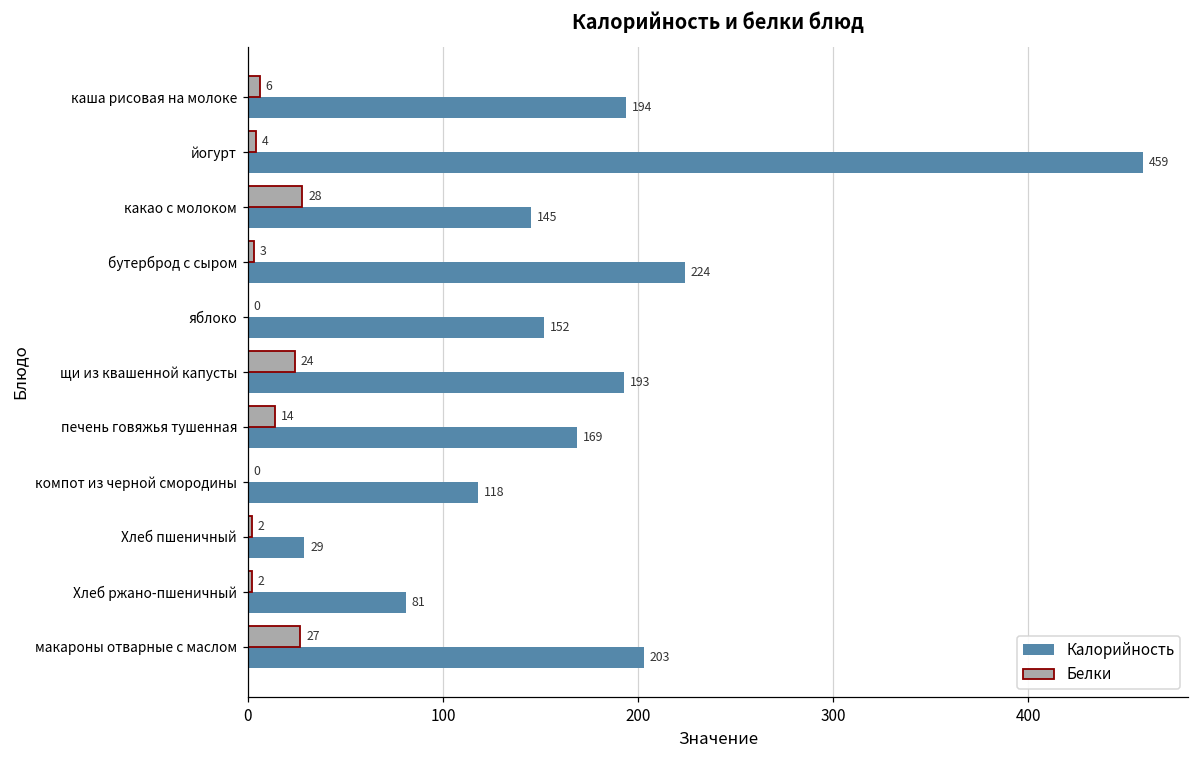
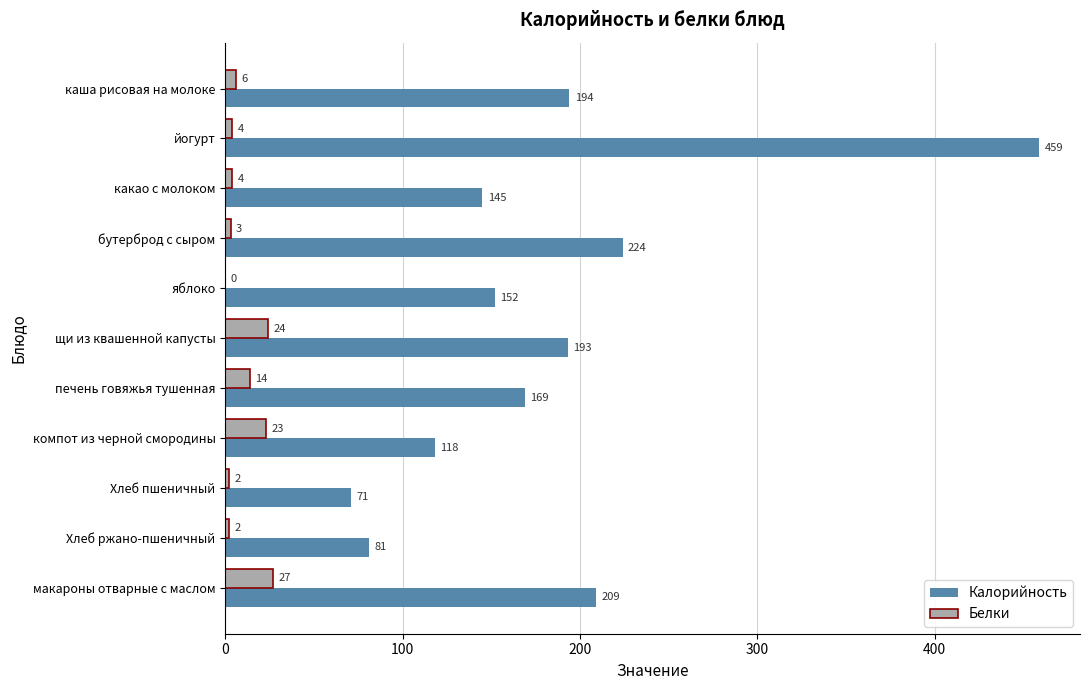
Белки, какао с молоком: 28 -> 4
Белки, компот из черной смородины: 0 -> 23
Калорийность, Хлеб пшеничный: 29 -> 71
Калорийность, макароны отварные с маслом: 203 -> 209
